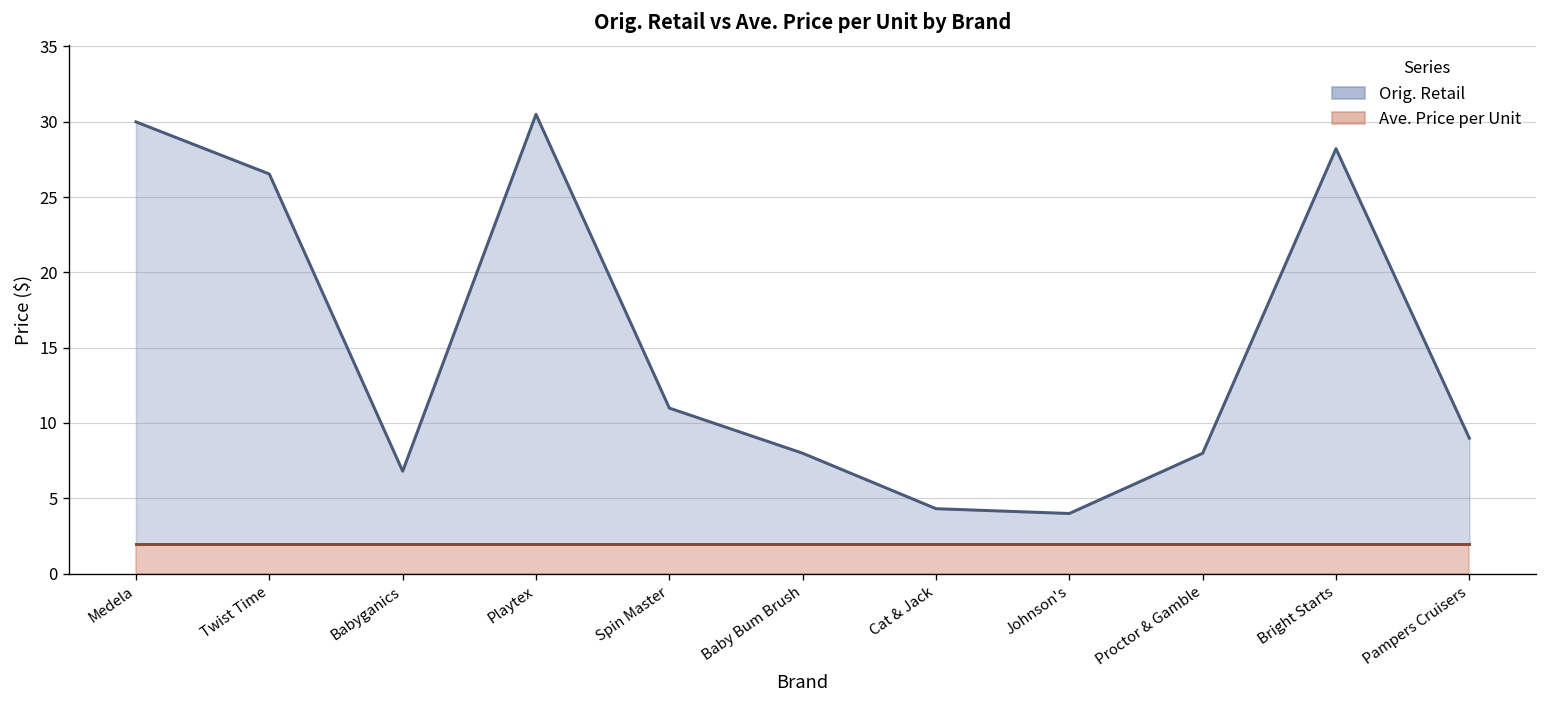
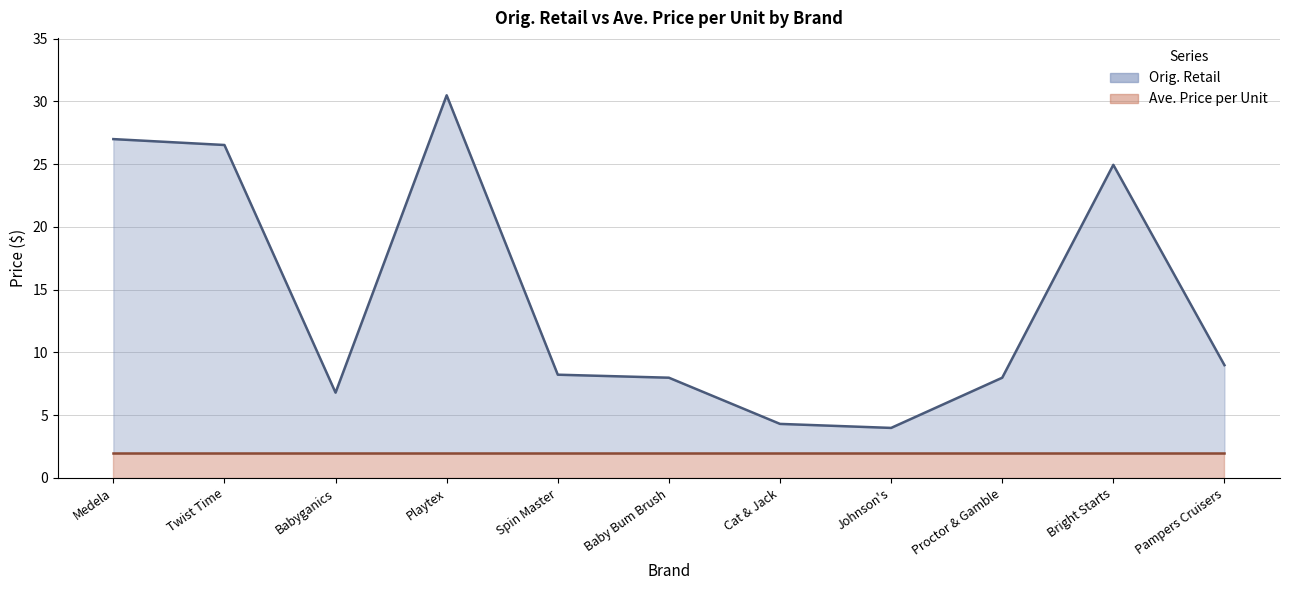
Orig. Retail, Medela: 30.0 -> 27.0
Orig. Retail, Spin Master: 11.0 -> 8.2
Orig. Retail, Bright Starts: 28.2 -> 25.0
